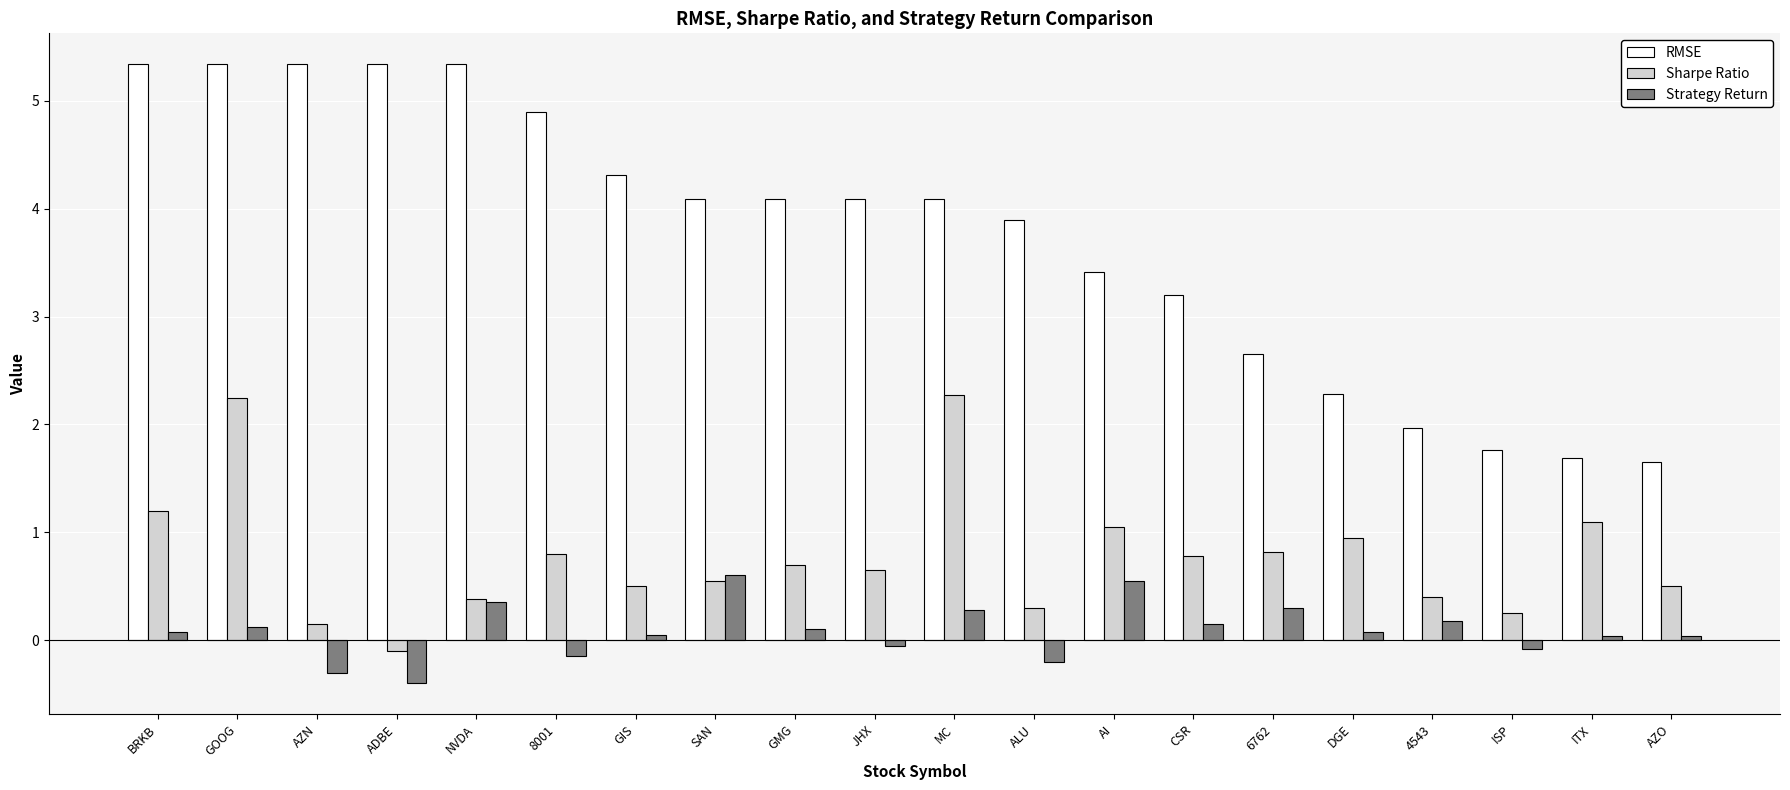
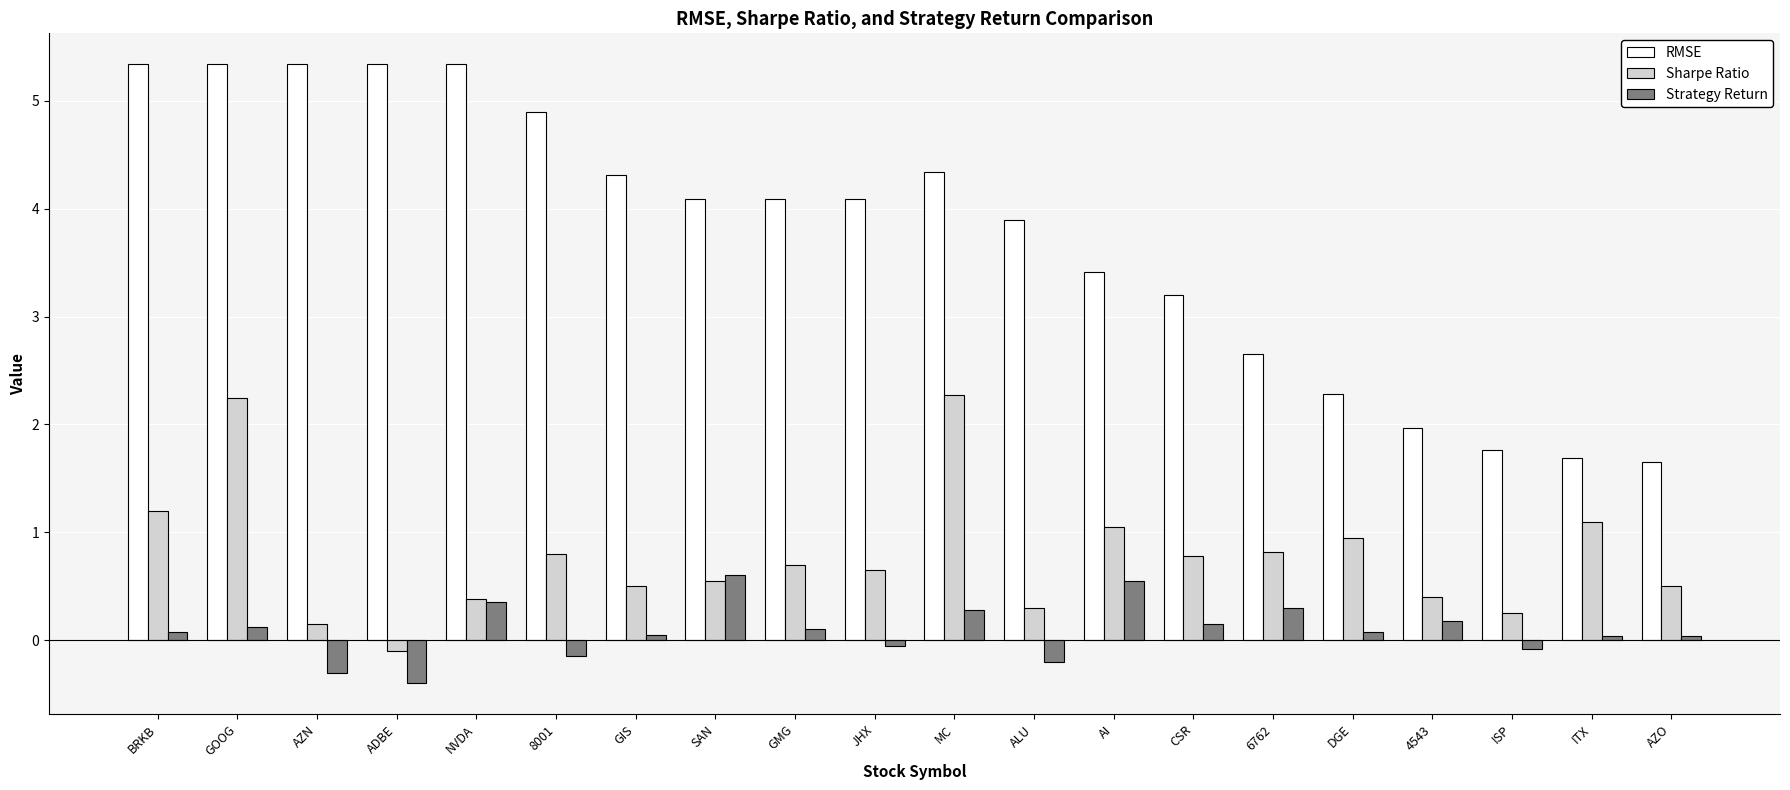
RMSE, MC: 4.09 -> 4.34
